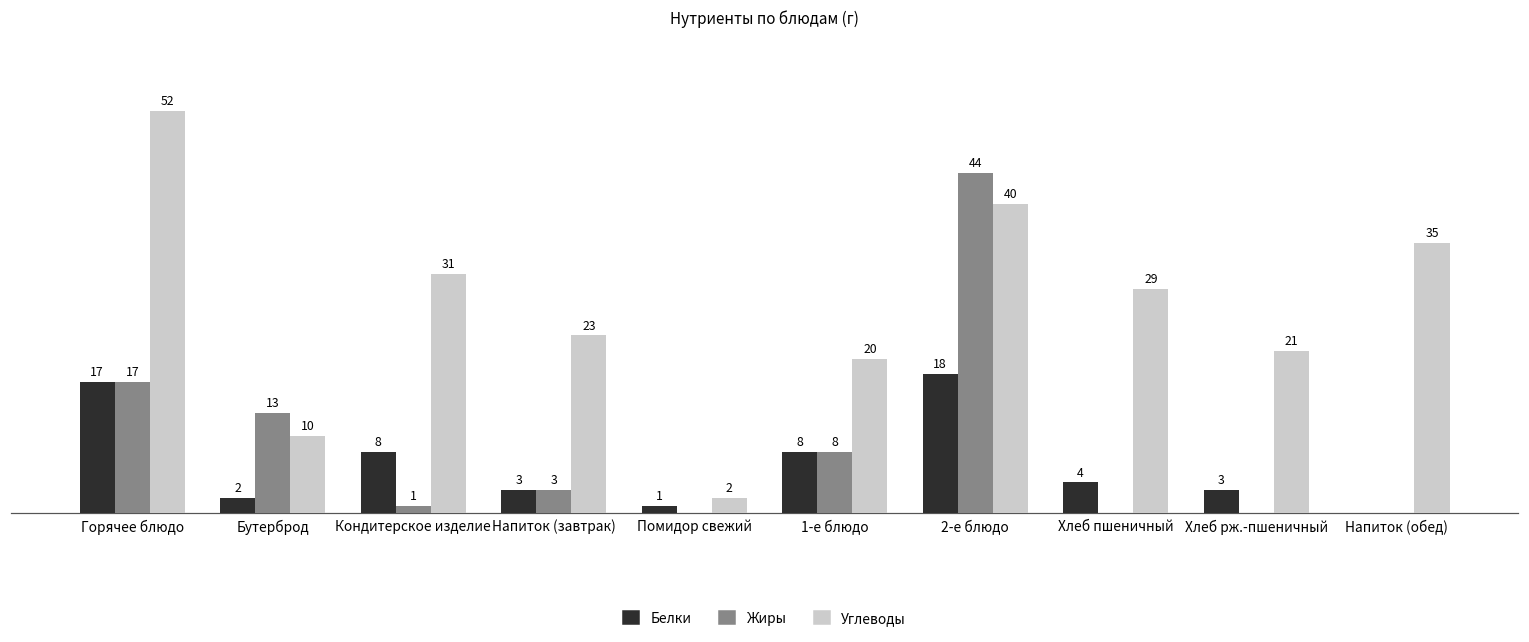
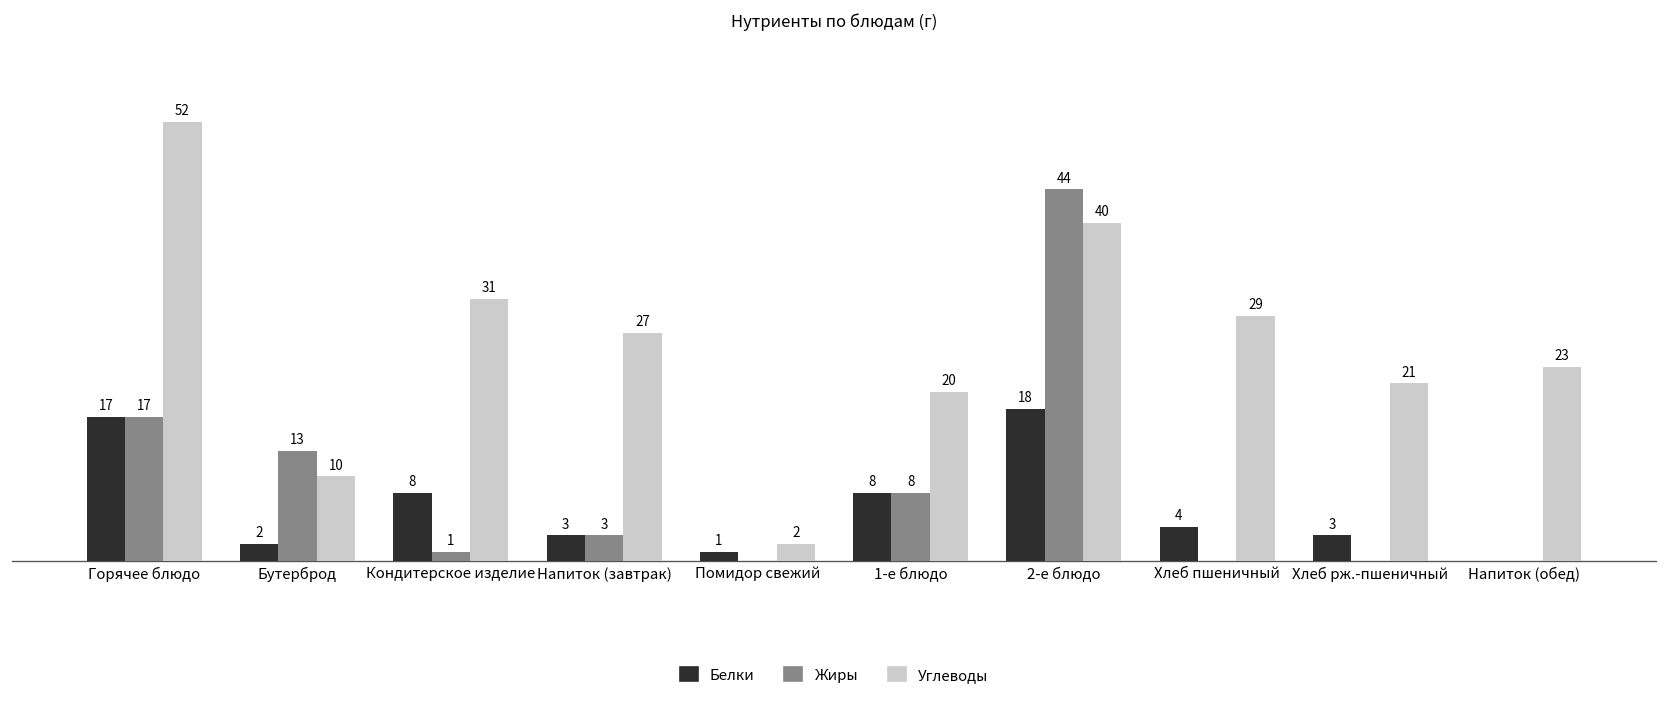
Углеводы, Напиток (завтрак): 23 -> 27
Углеводы, Напиток (обед): 35 -> 23
